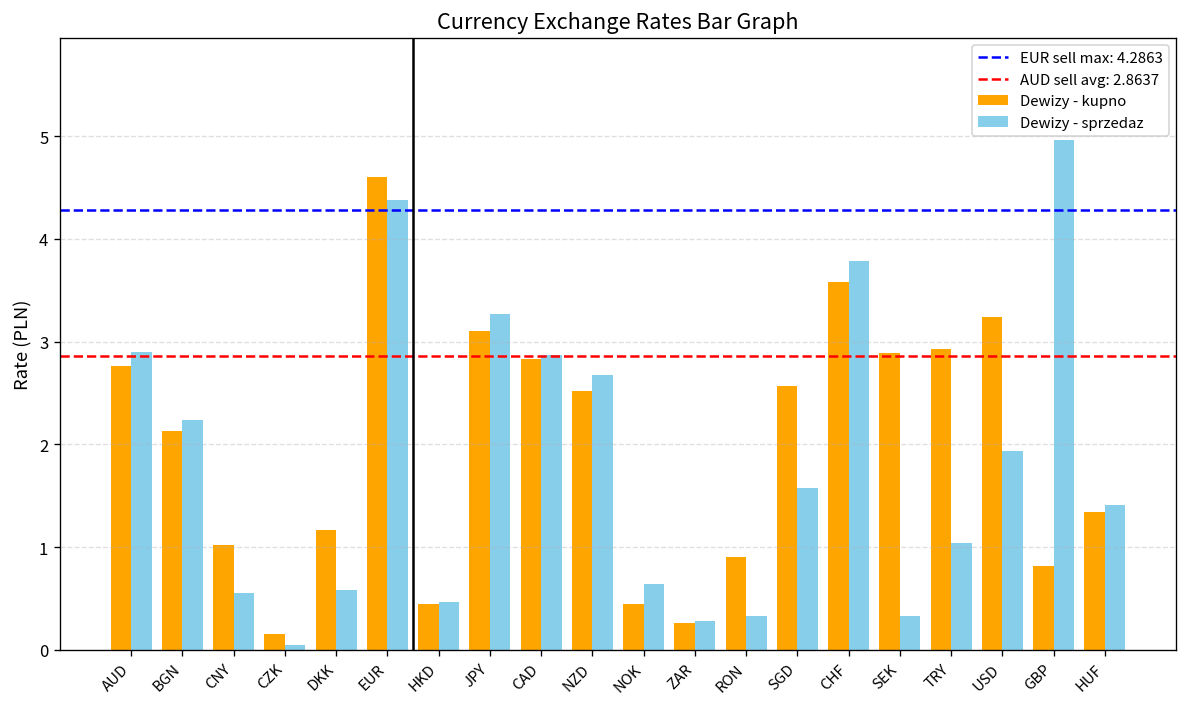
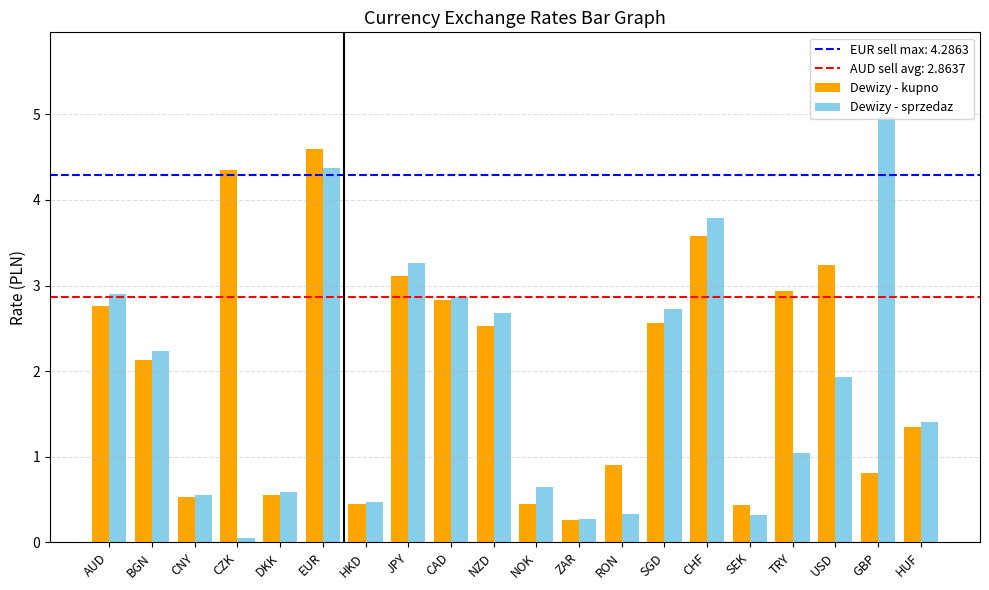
Dewizy - kupno, CNY: 1.0 -> 0.5
Dewizy - kupno, CZK: 0.2 -> 4.4
Dewizy - kupno, DKK: 1.2 -> 0.6
Dewizy - sprzedaz, SGD: 1.6 -> 2.7
Dewizy - kupno, SEK: 2.9 -> 0.4
